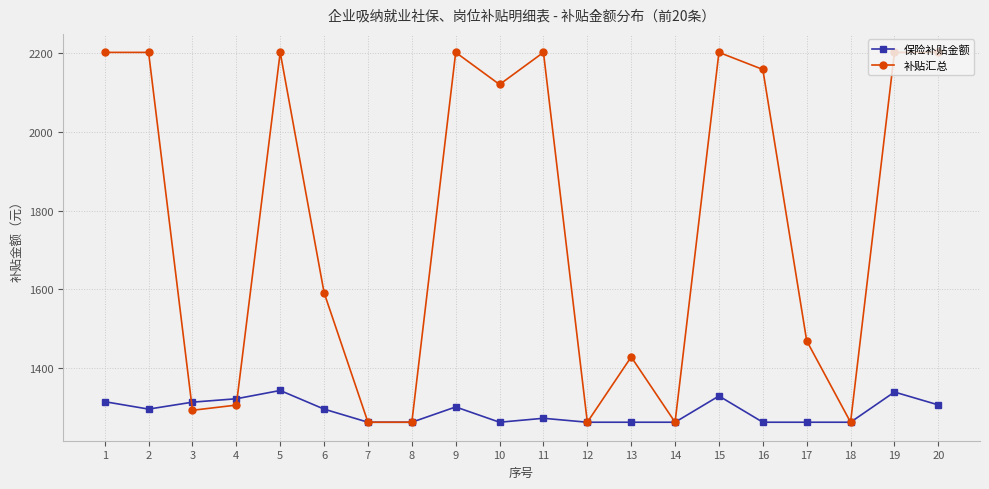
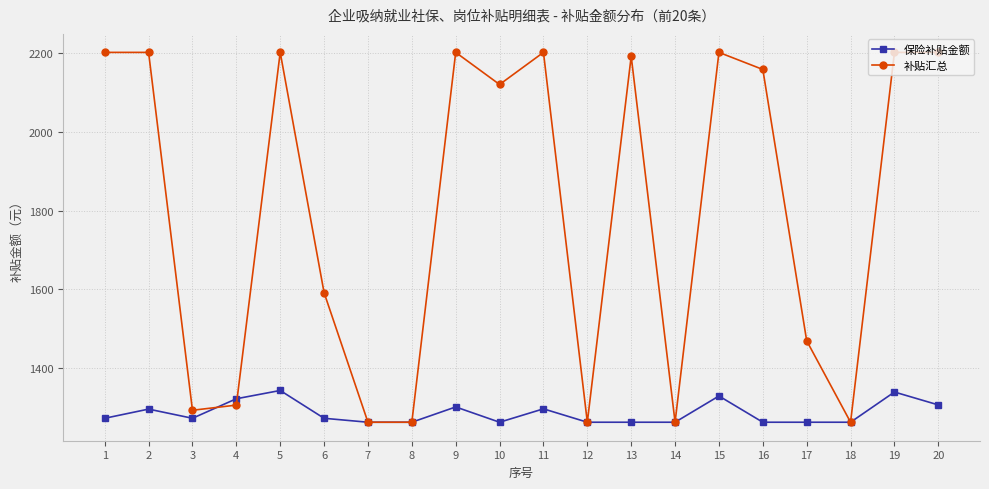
保险补贴金额, 1: 1320 -> 1270
保险补贴金额, 3: 1310 -> 1270
保险补贴金额, 6: 1300 -> 1270
保险补贴金额, 11: 1270 -> 1300
补贴汇总, 13: 1430 -> 2190
